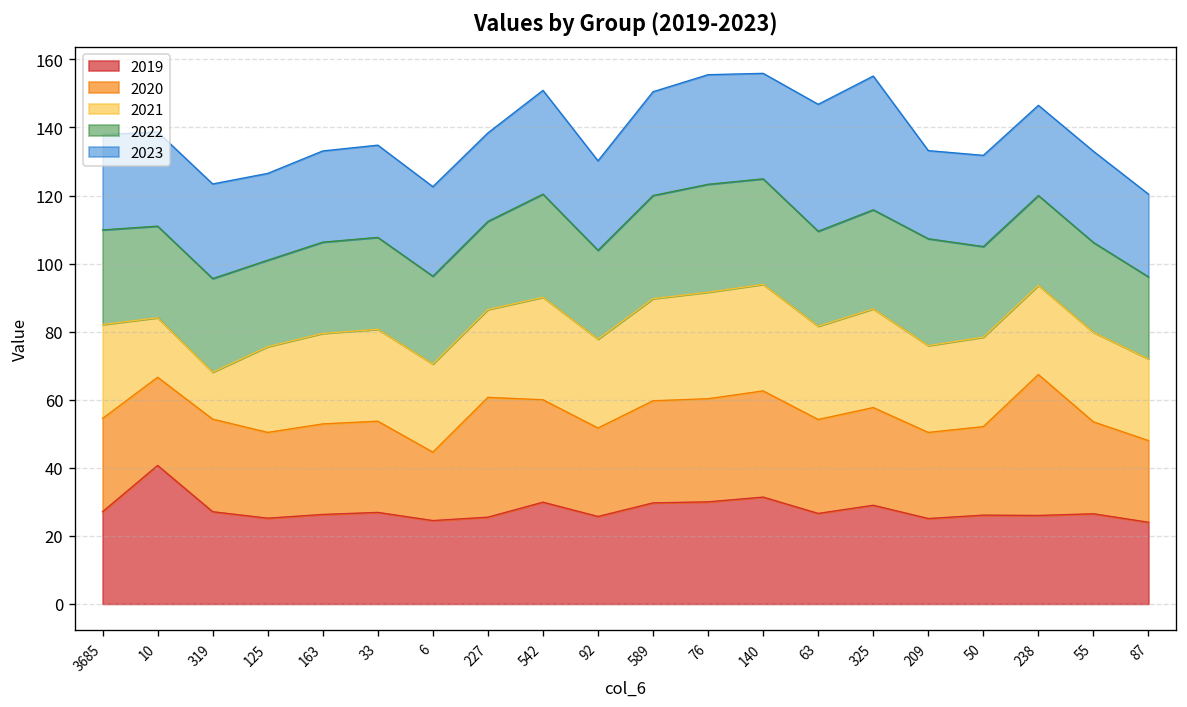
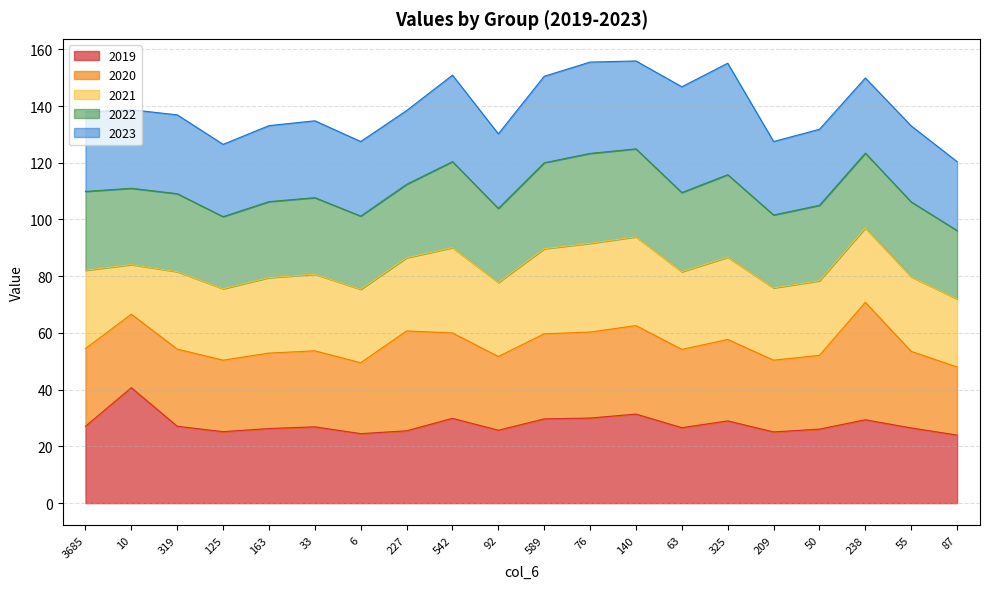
2021, 319: 14 -> 27
2020, 6: 20 -> 25
2022, 209: 31 -> 26
2019, 238: 26 -> 29
